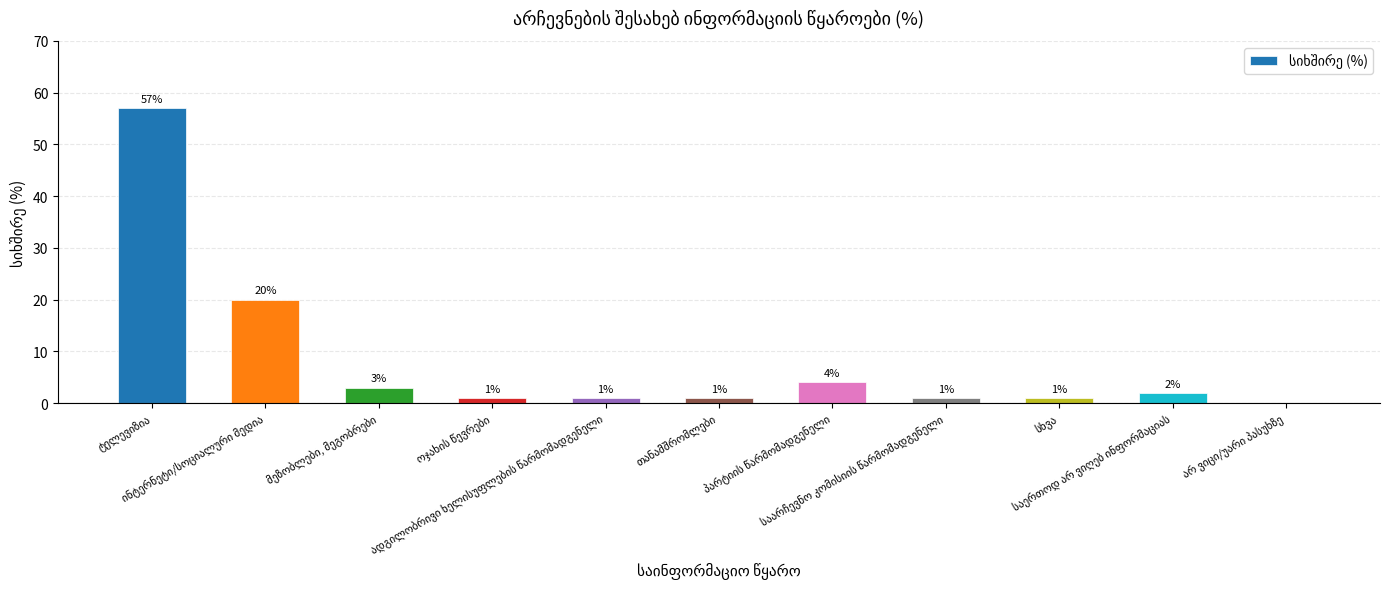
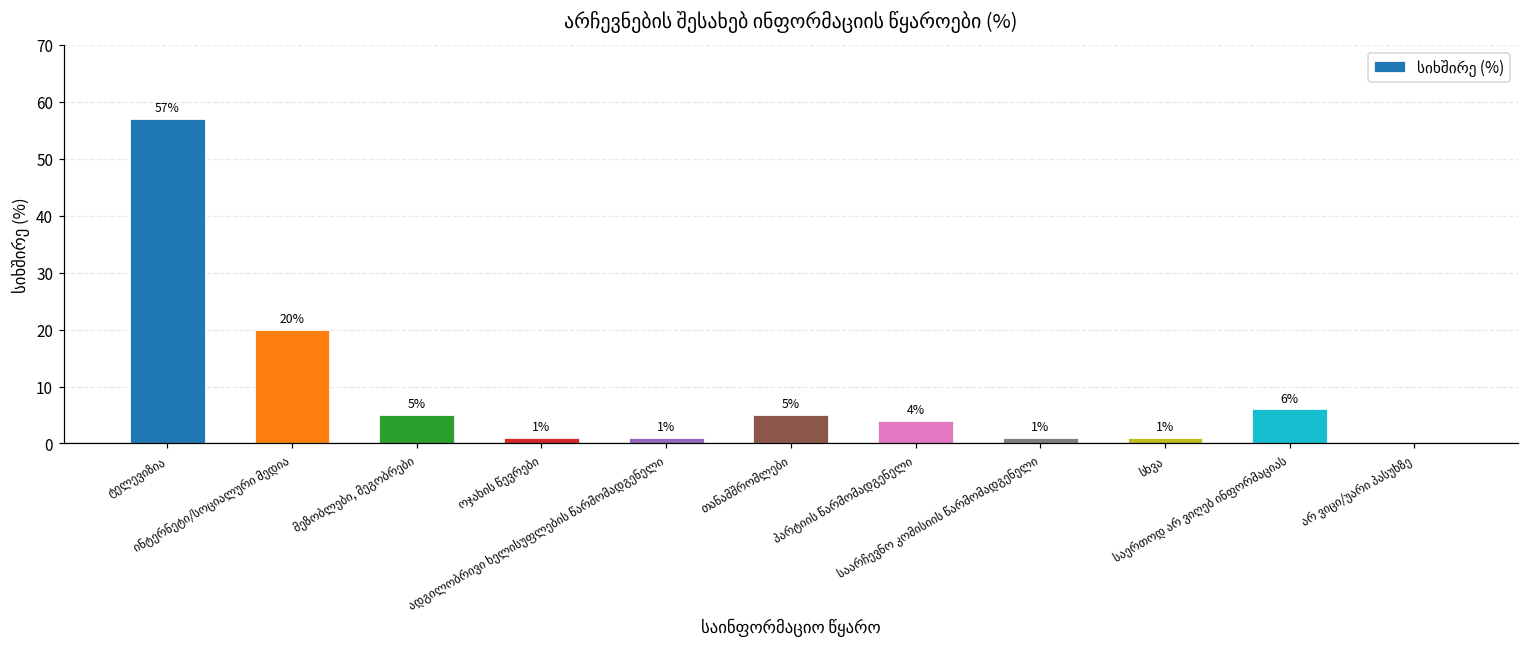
მეზობლები, მეგობრები: 3% -> 5%
თანამშრომლები: 1% -> 5%
საერთოდ არ ვიღებ ინფორმაციას: 2% -> 6%
